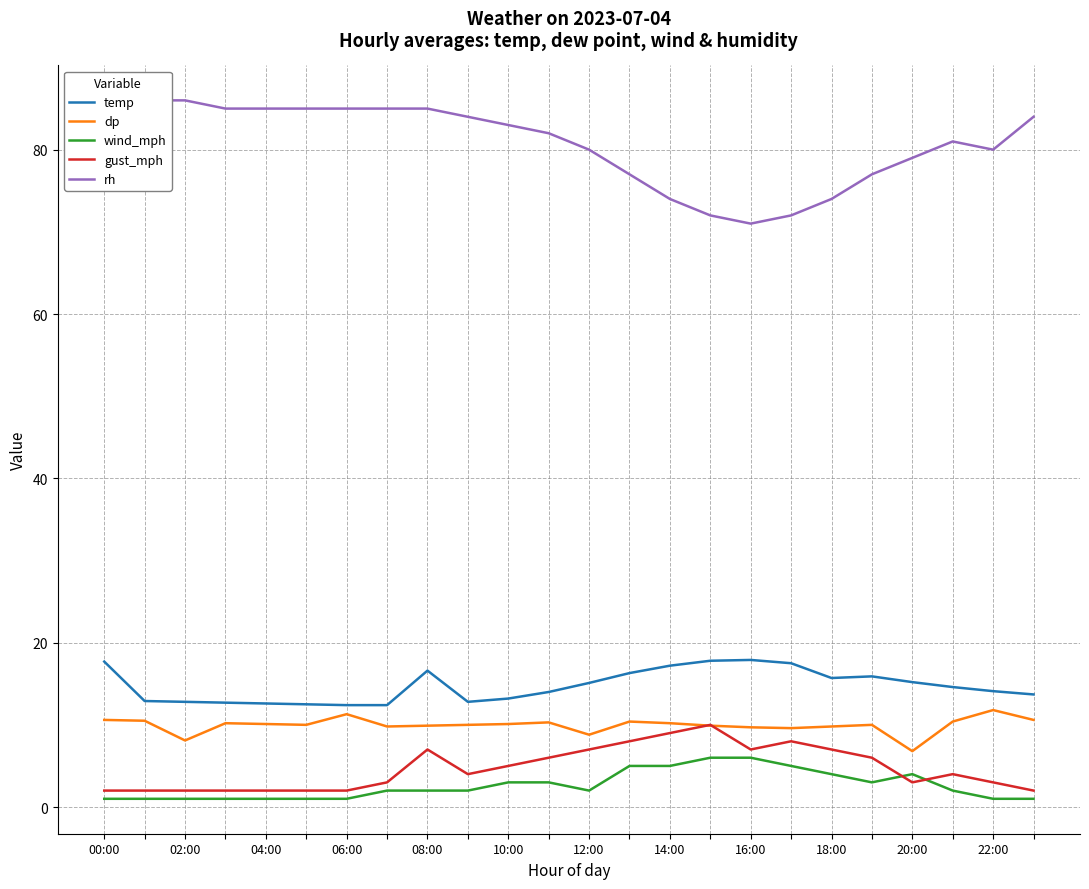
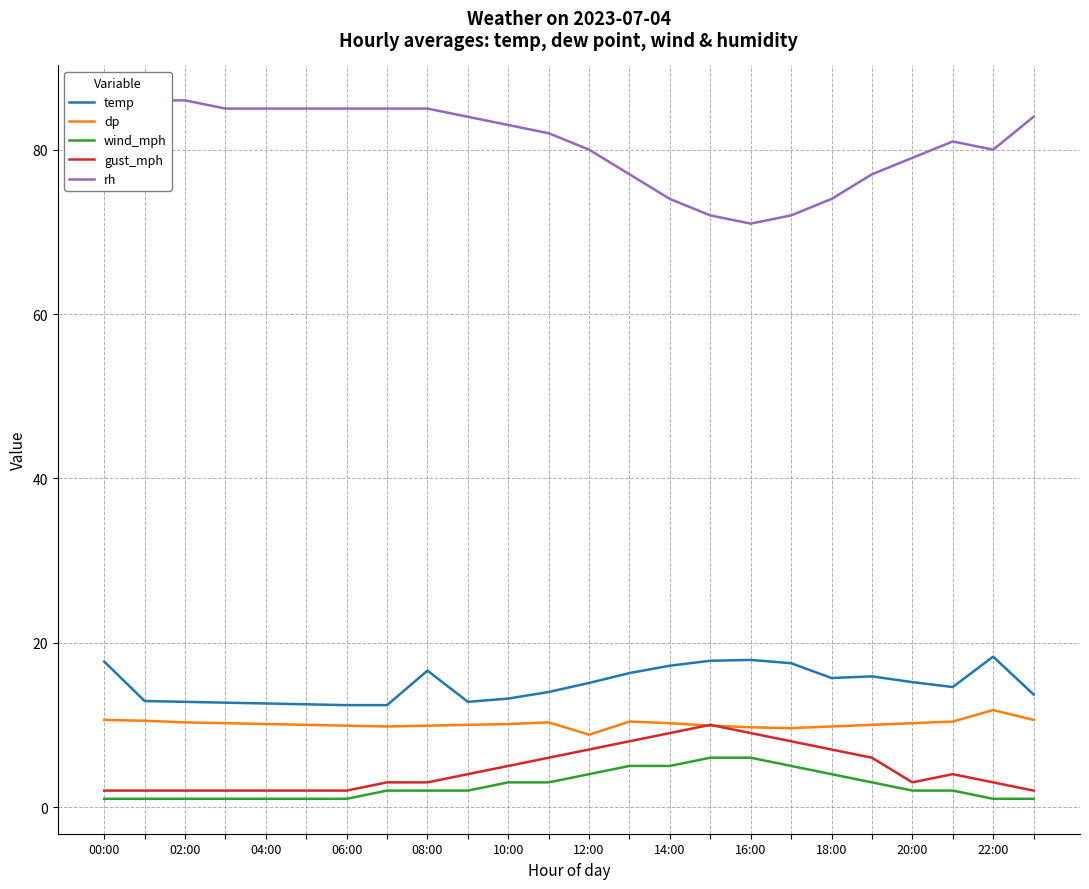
dp, 02:00: 8 -> 10
dp, 06:00: 11 -> 10
gust_mph, 08:00: 7 -> 3
wind_mph, 12:00: 2 -> 4
gust_mph, 16:00: 7 -> 9
dp, 20:00: 7 -> 10
wind_mph, 20:00: 4 -> 2
temp, 22:00: 14 -> 18
